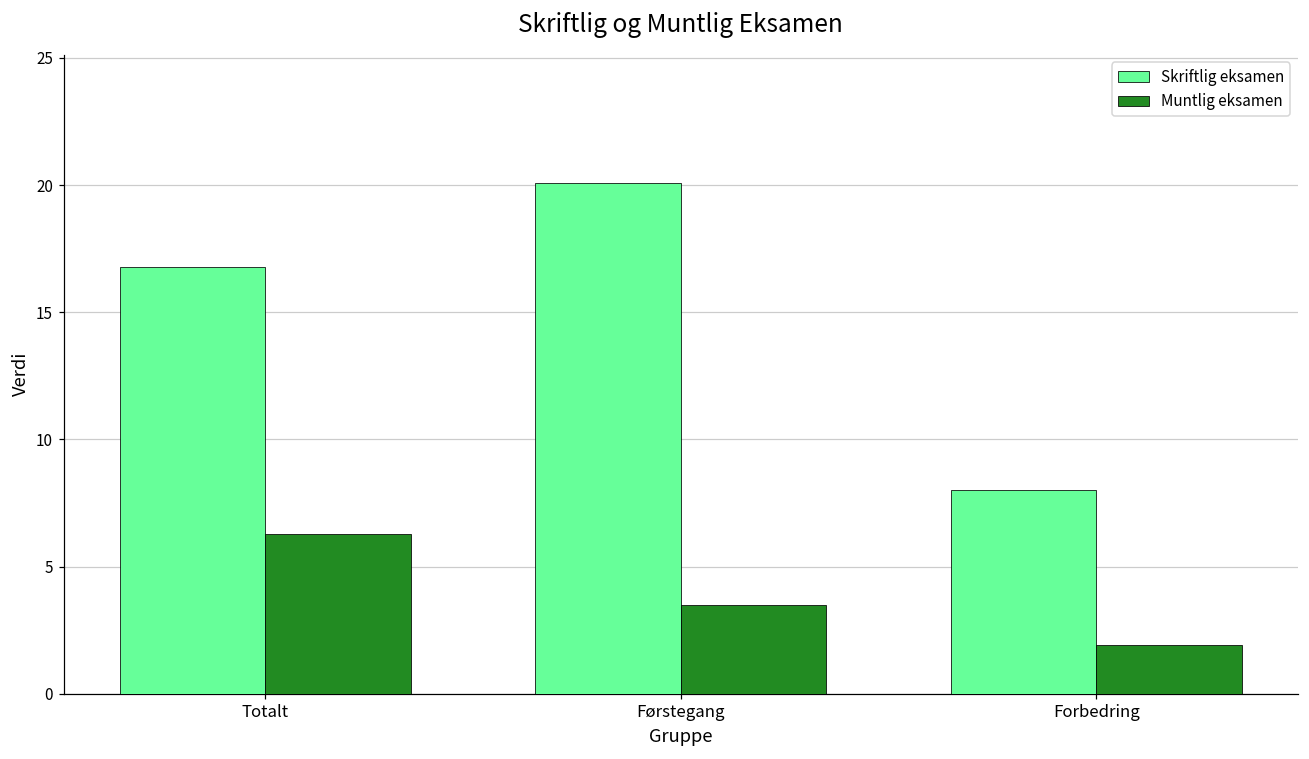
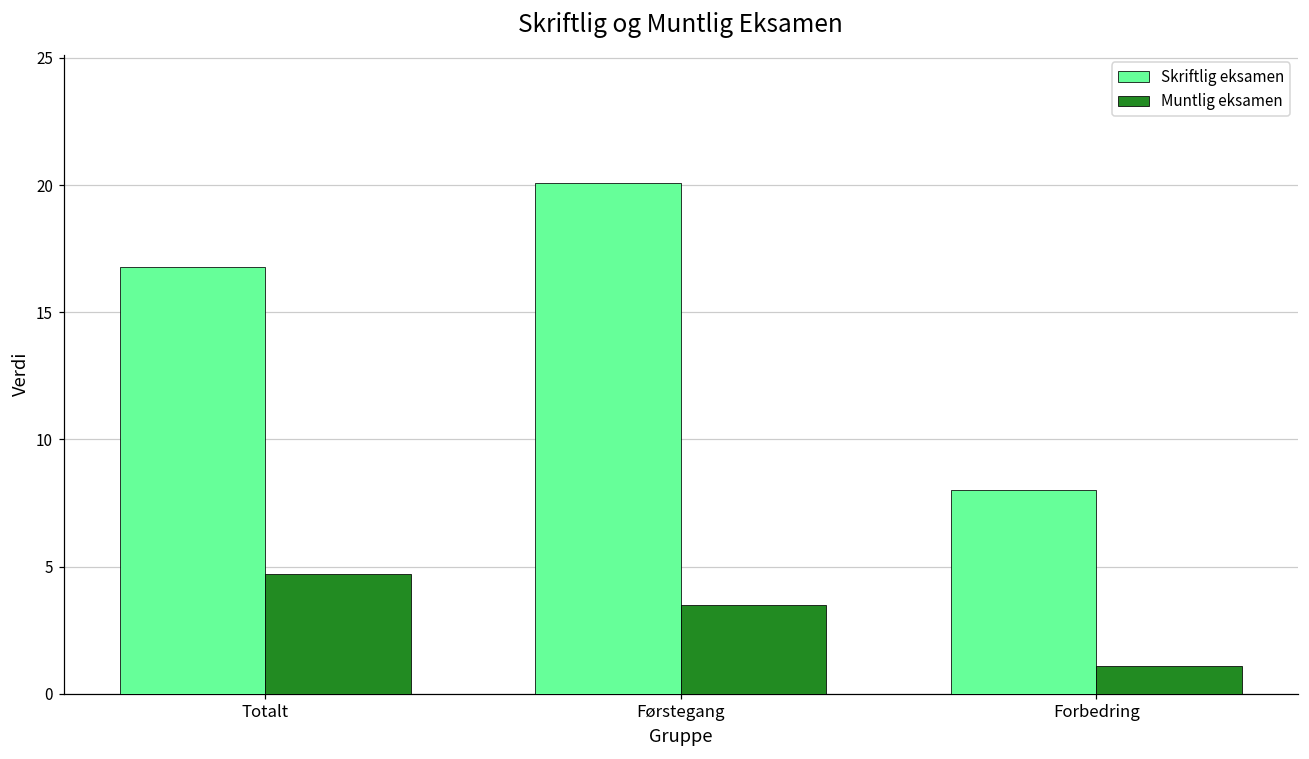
Muntlig eksamen, Totalt: 6.3 -> 4.7
Muntlig eksamen, Forbedring: 1.9 -> 1.1
